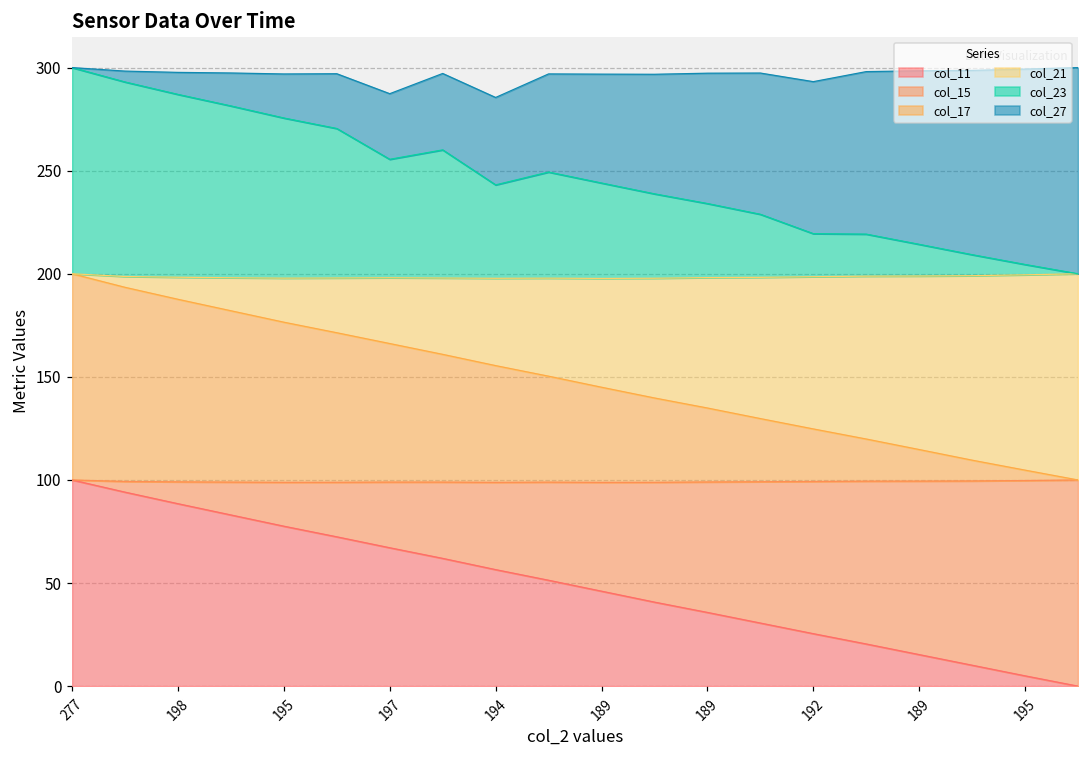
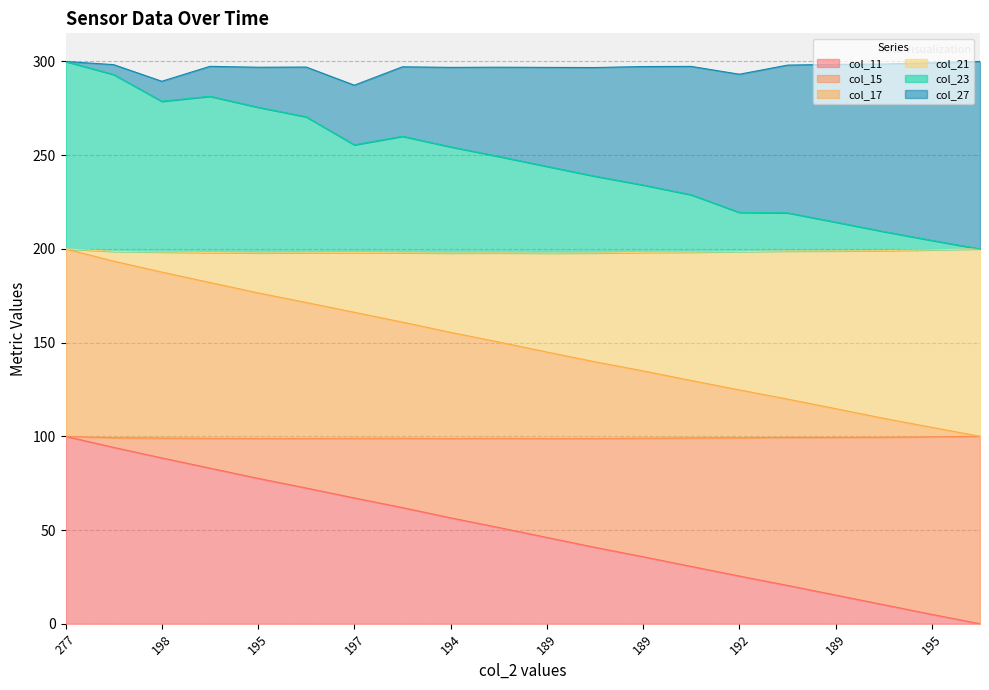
col_23, 198: 89 -> 80
col_23, 194: 45 -> 57
